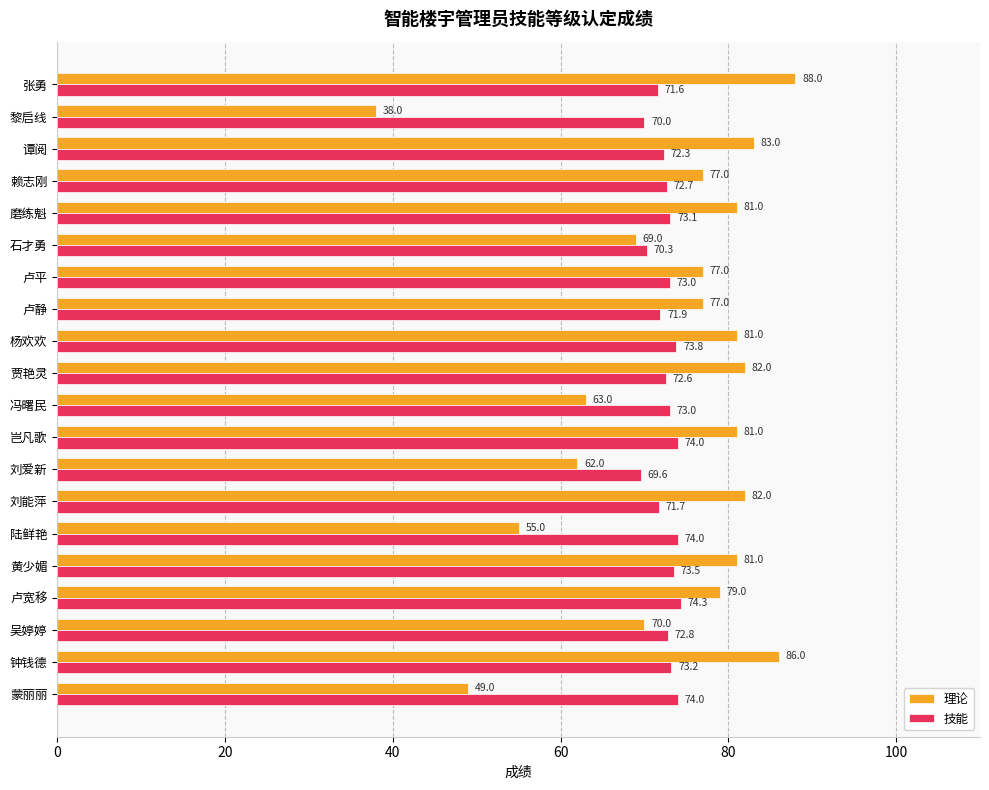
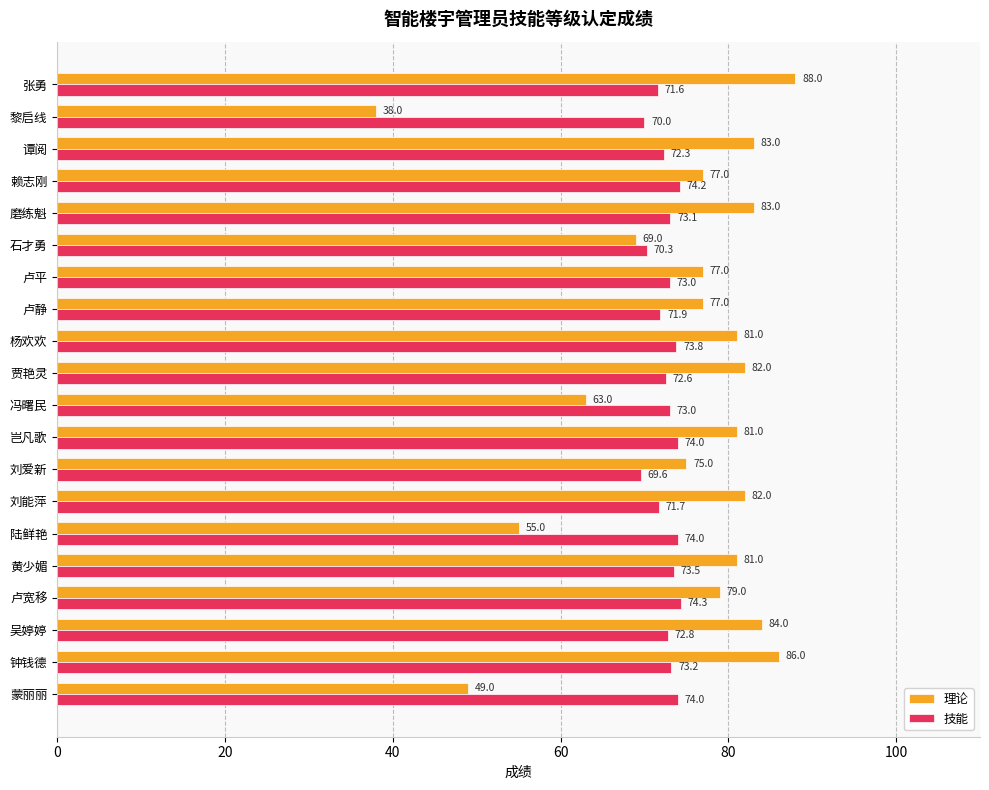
技能, 赖志刚: 72.7 -> 74.2
理论, 磨练魁: 81.0 -> 83.0
理论, 刘爱新: 62.0 -> 75.0
理论, 吴婷婷: 70.0 -> 84.0
